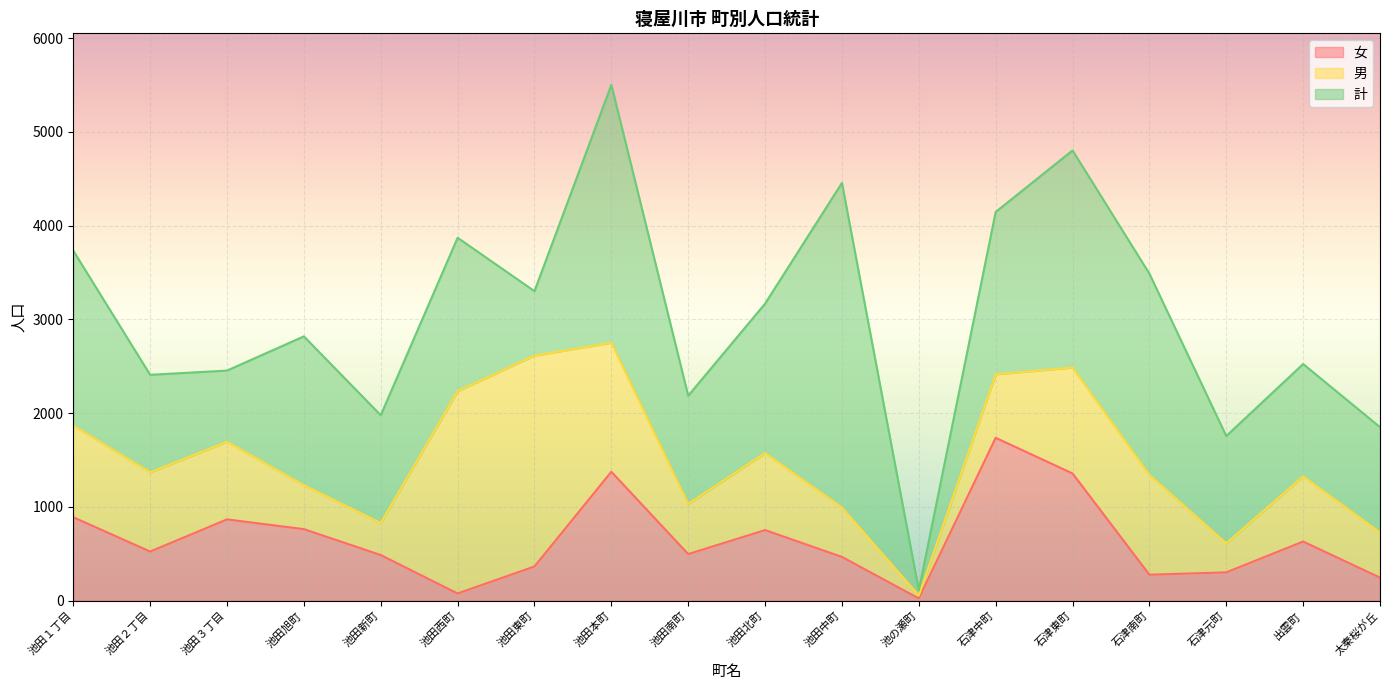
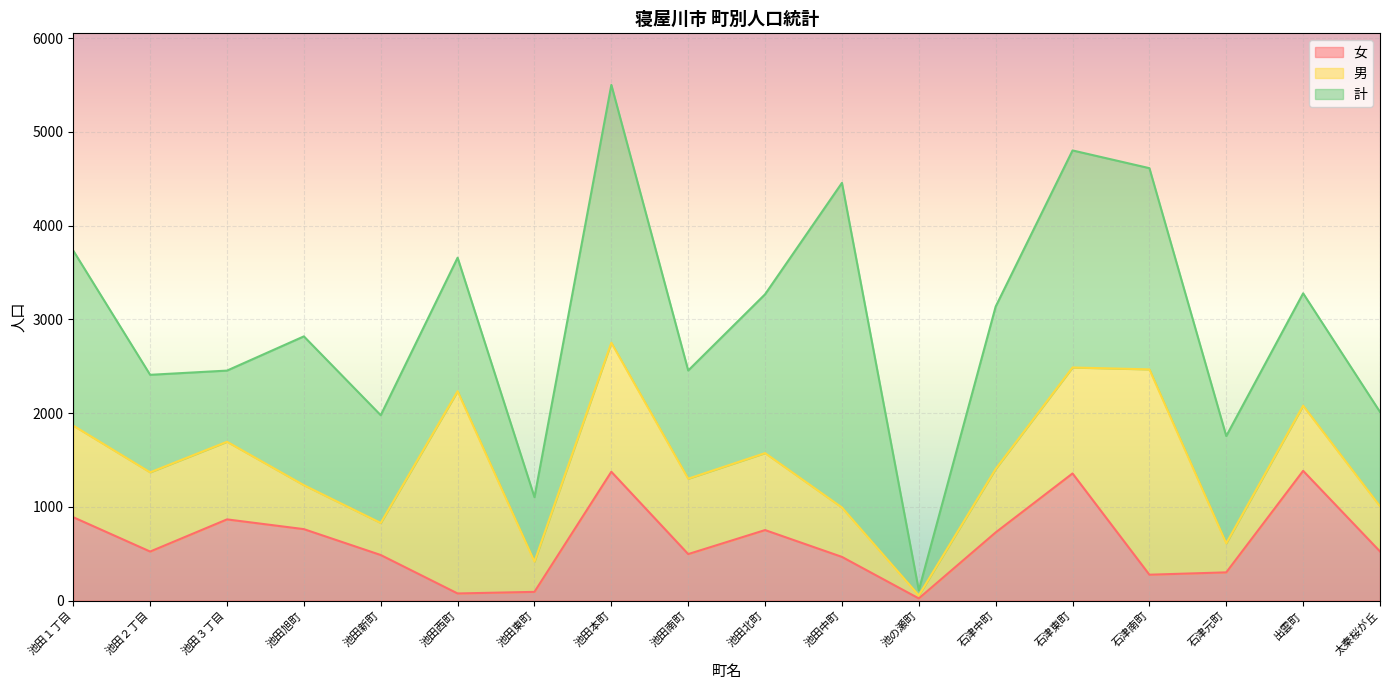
計, 池田西町: 1600 -> 1400
女, 池田東町: 400 -> 100
男, 池田東町: 2200 -> 300
男, 池田南町: 500 -> 800
計, 池田北町: 1600 -> 1700
女, 石津中町: 1700 -> 700
男, 石津南町: 1100 -> 2200
女, 出雲町: 600 -> 1400
女, 太秦桜が丘: 200 -> 500
計, 太秦桜が丘: 1100 -> 1000
